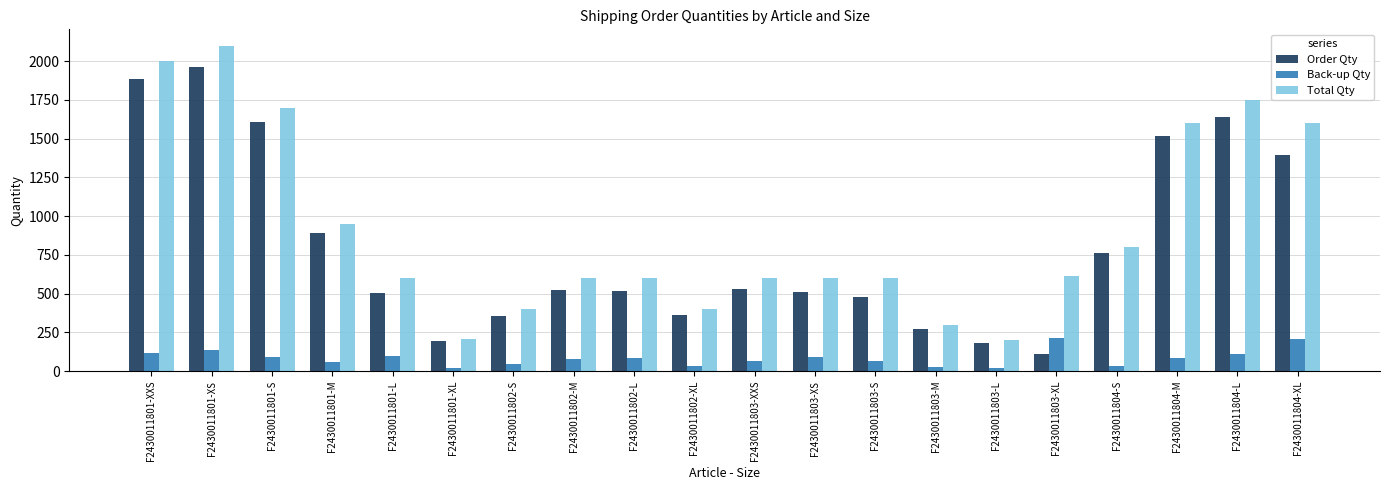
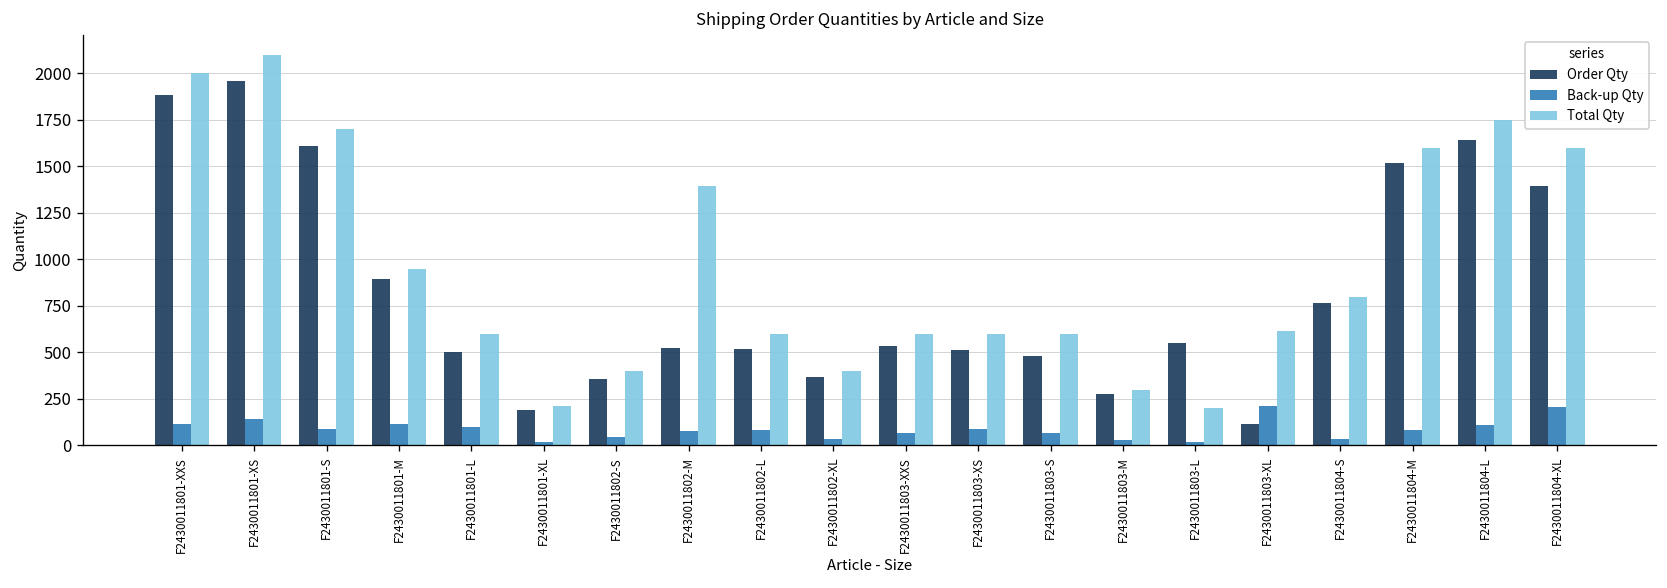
Back-up Qty, F2430011801-M: 60 -> 120
Total Qty, F2430011802-M: 600 -> 1390
Order Qty, F2430011803-L: 180 -> 550
